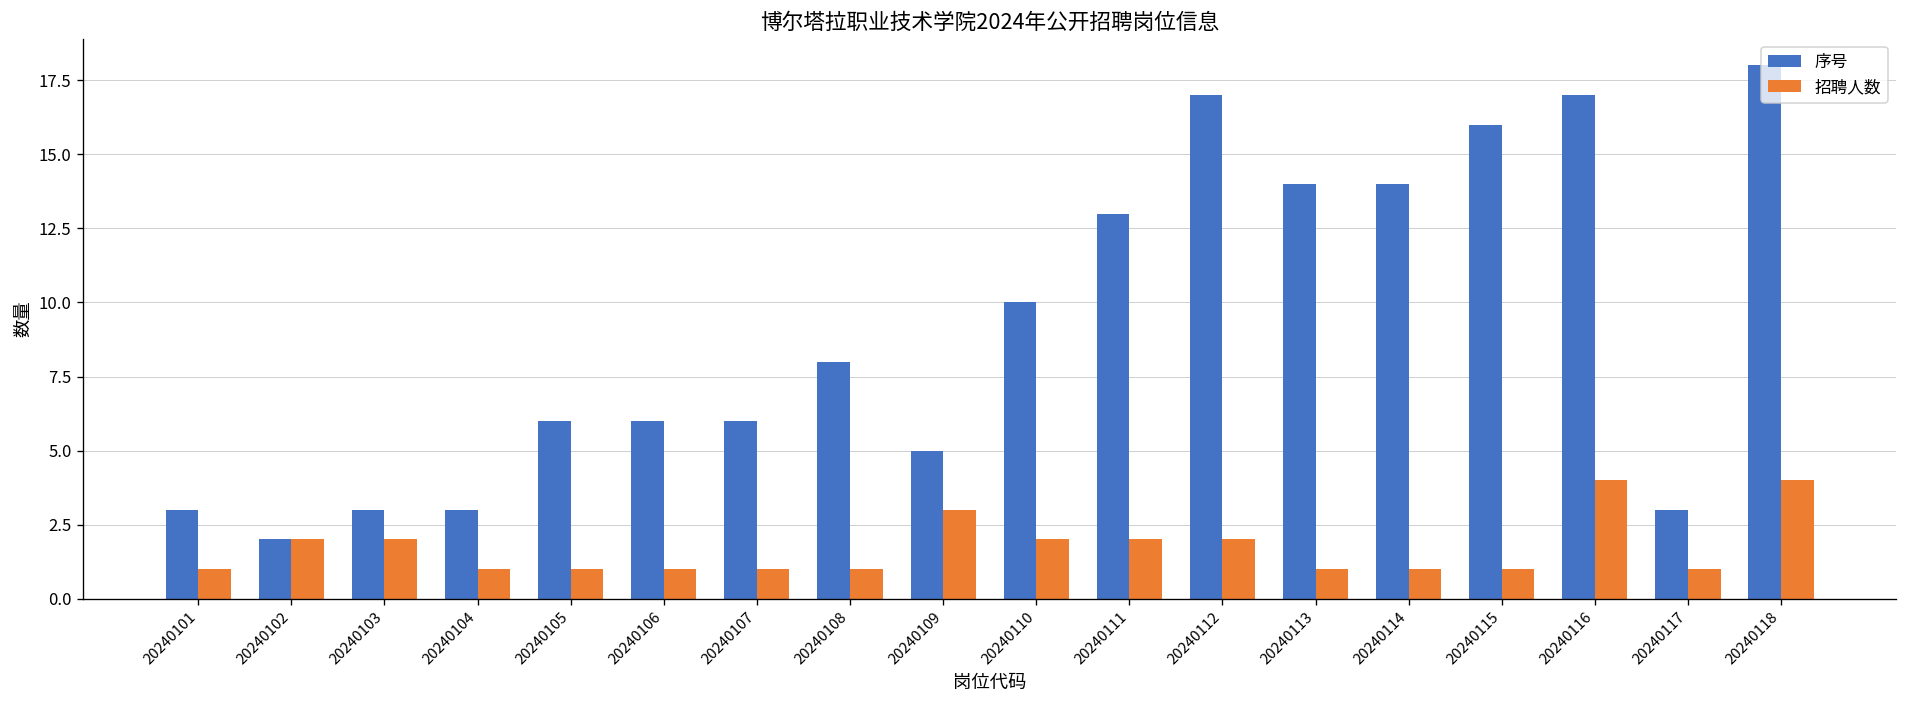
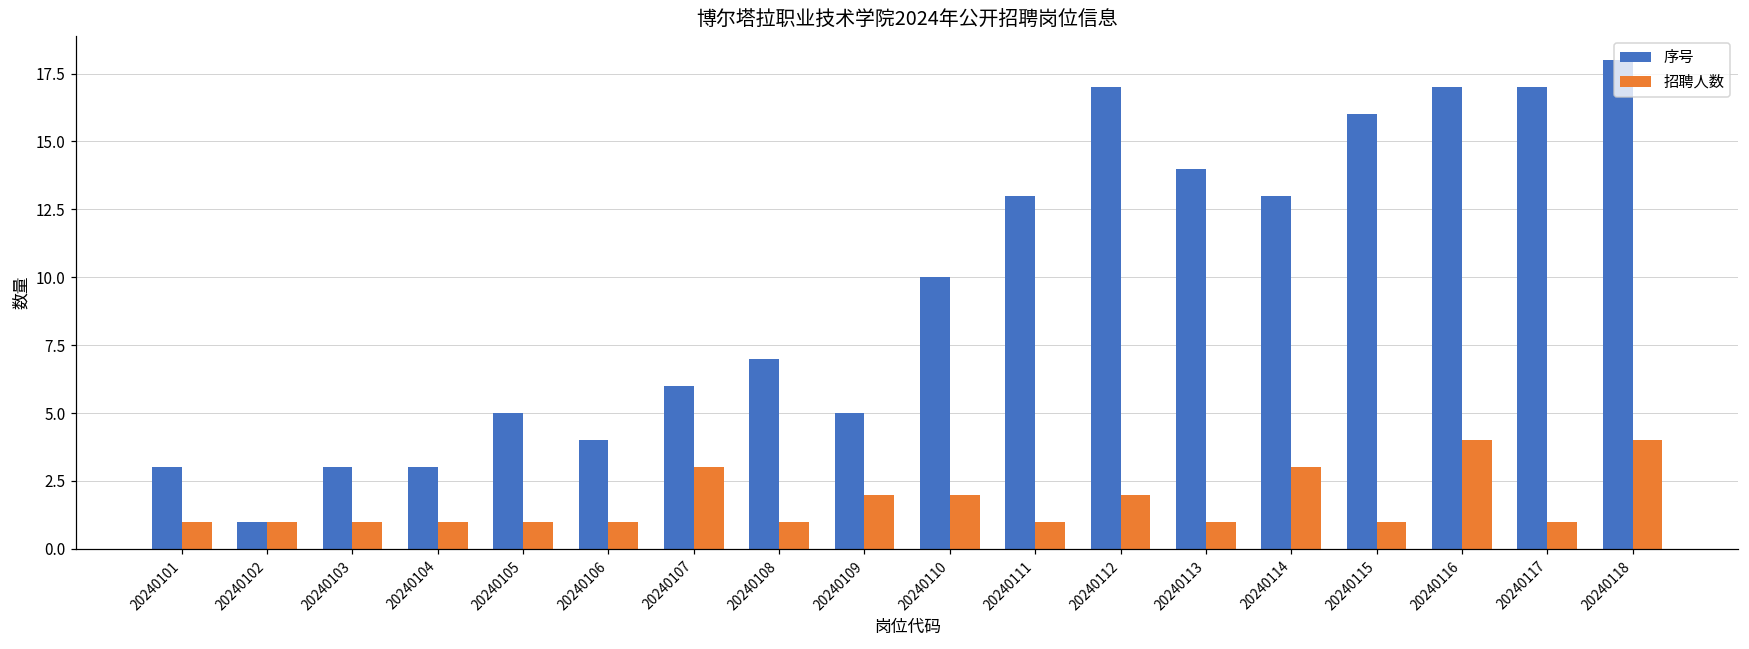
序号, 20240102: 2 -> 1
招聘人数, 20240102: 2 -> 1
招聘人数, 20240103: 2 -> 1
序号, 20240105: 6 -> 5
序号, 20240106: 6 -> 4
招聘人数, 20240107: 1 -> 3
序号, 20240108: 8 -> 7
招聘人数, 20240109: 3 -> 2
招聘人数, 20240111: 2 -> 1
序号, 20240114: 14 -> 13
招聘人数, 20240114: 1 -> 3
序号, 20240117: 3 -> 17
